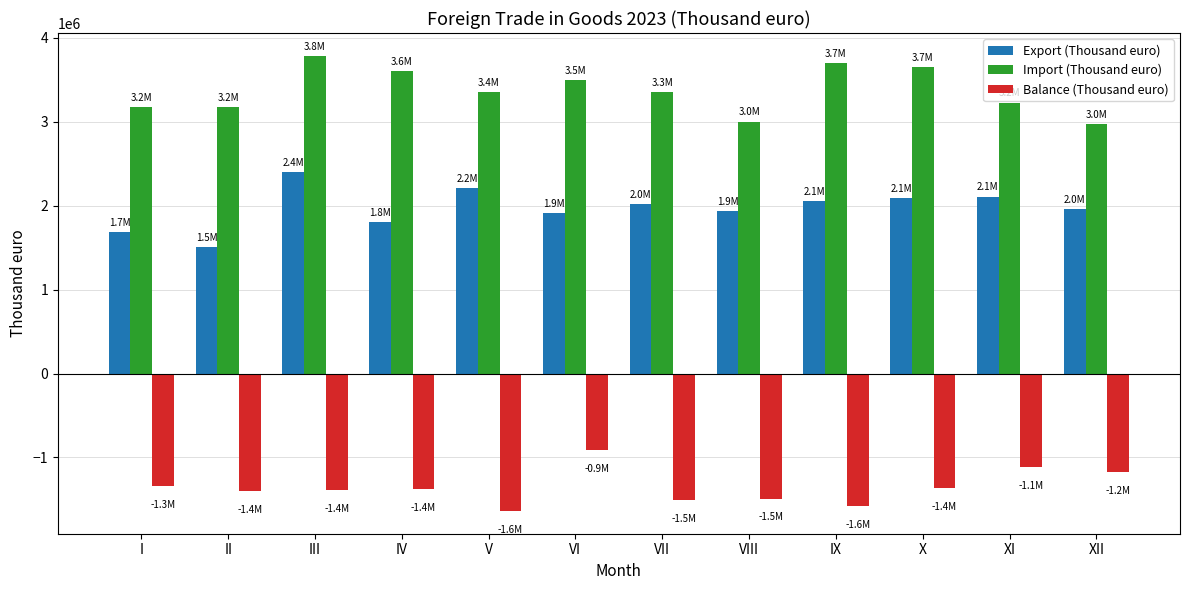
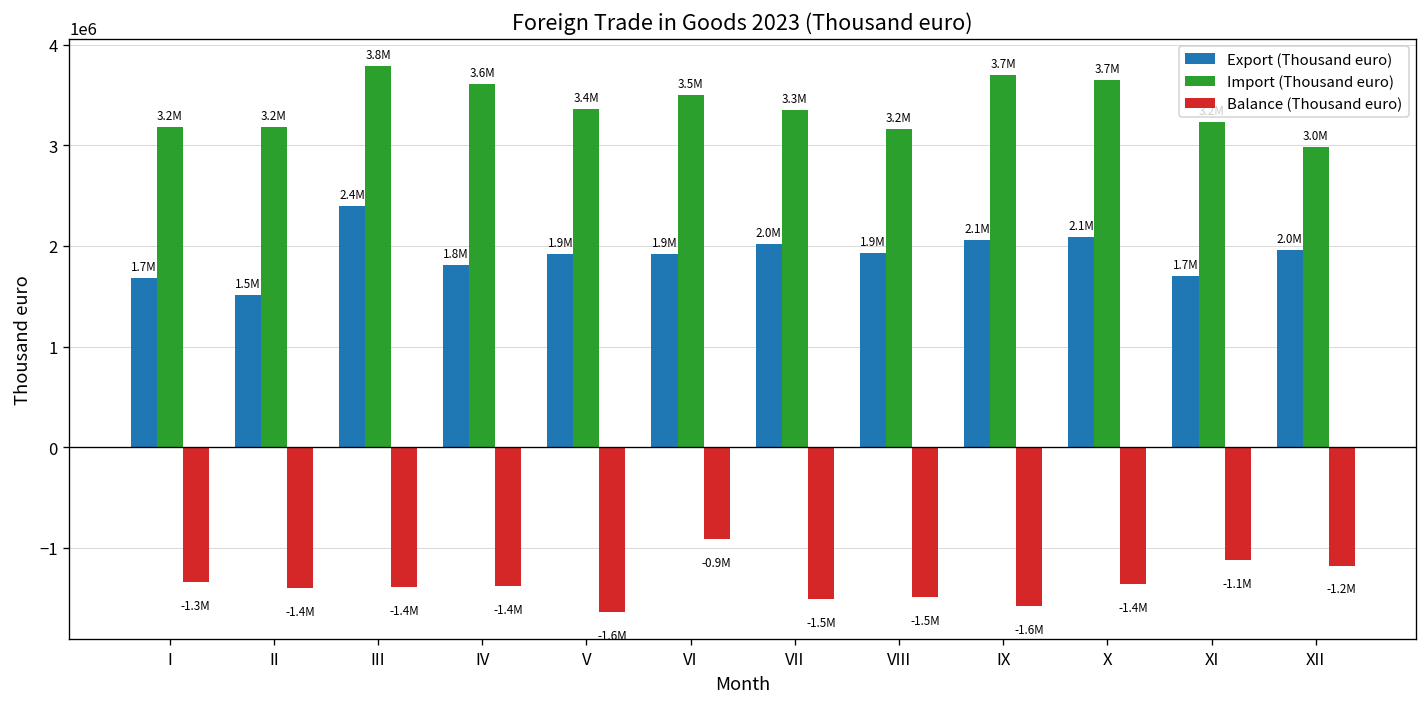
Export (Thousand euro), V: 2.2M -> 1.9M
Import (Thousand euro), VIII: 3.0M -> 3.2M
Export (Thousand euro), XI: 2.1M -> 1.7M
